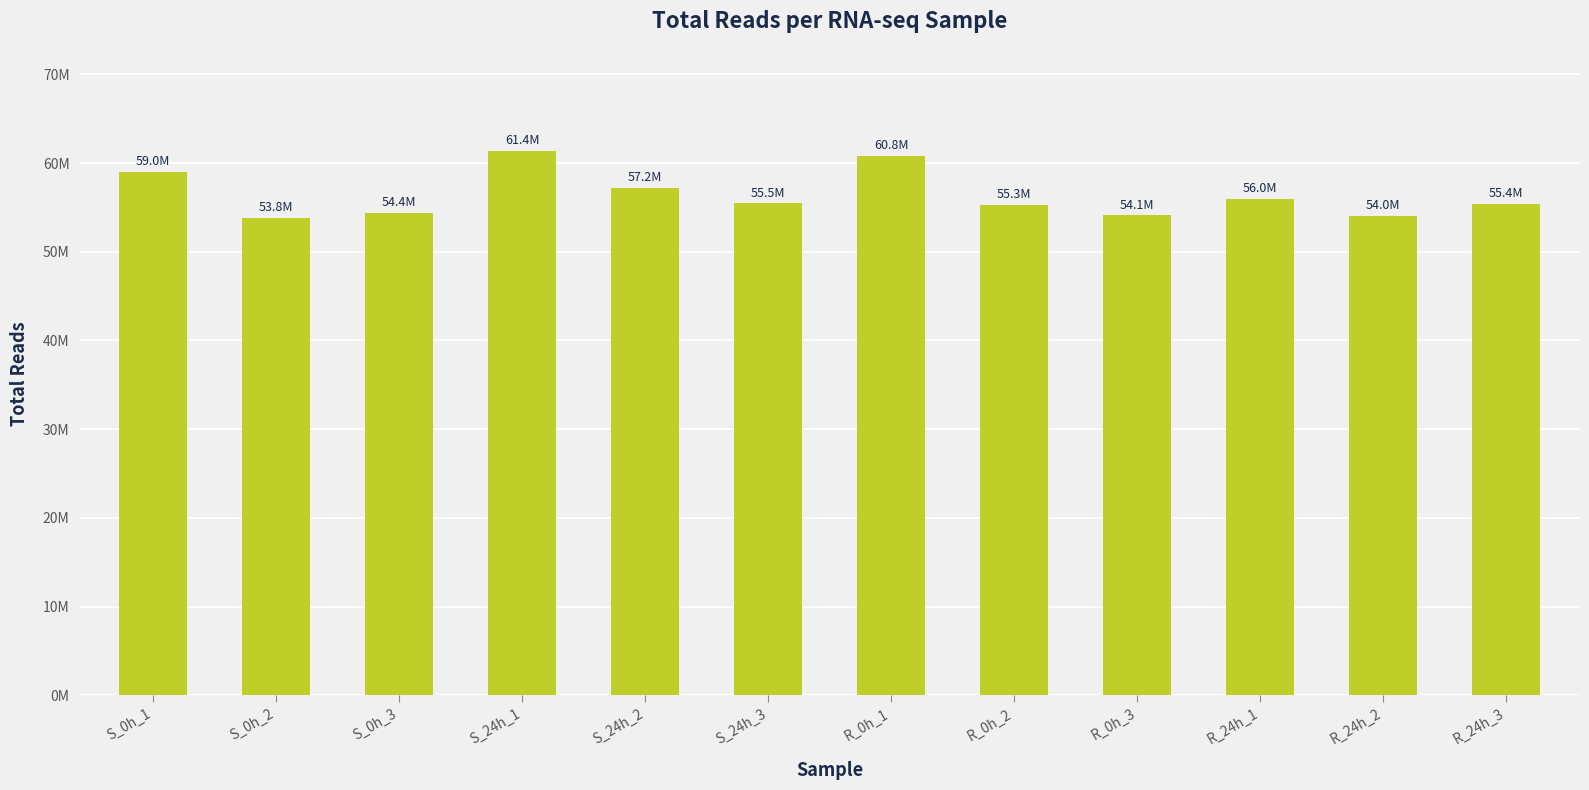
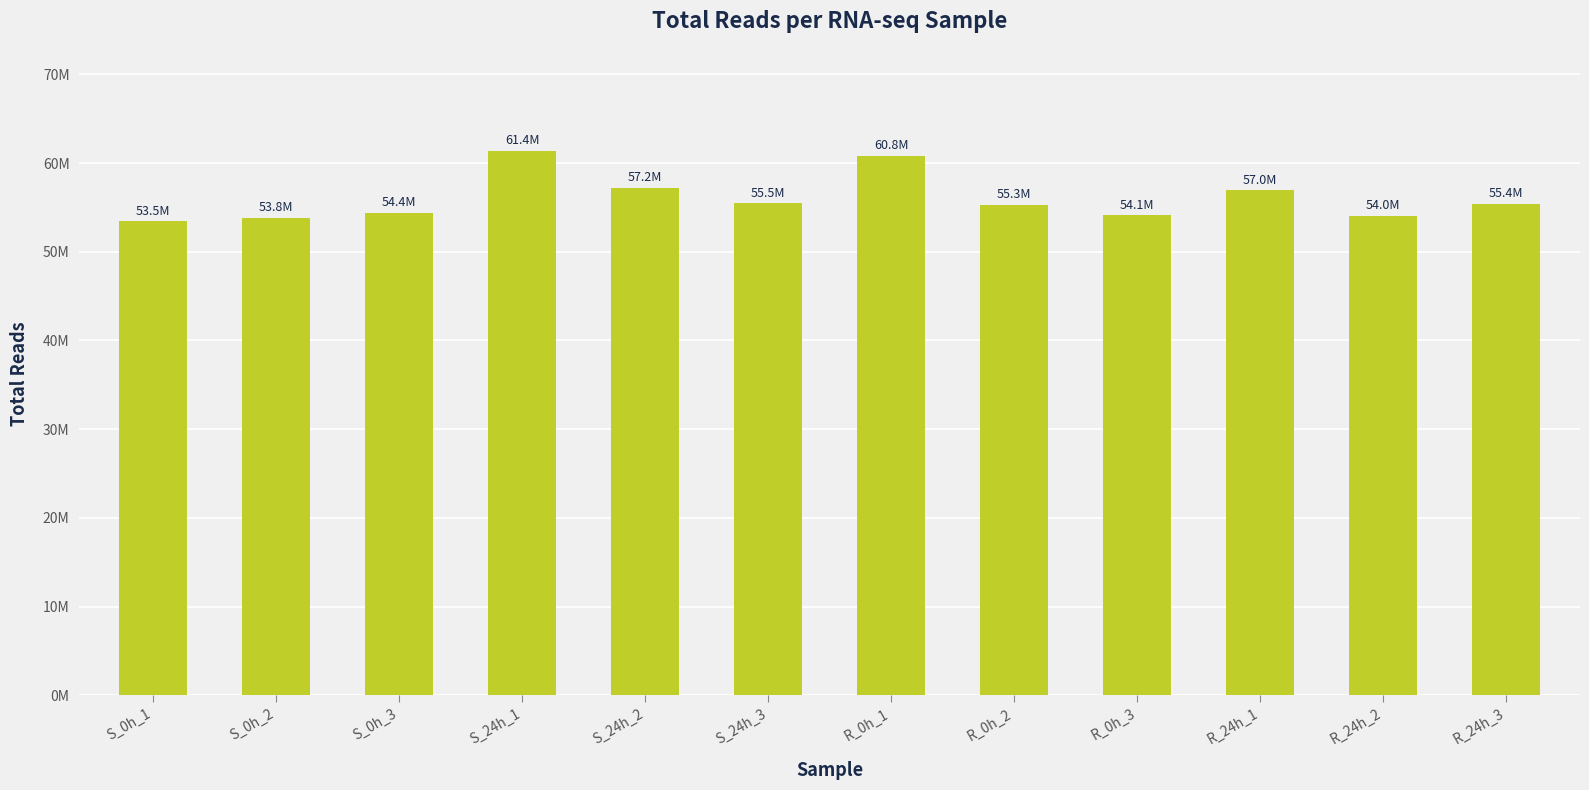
S_0h_1: 59.0M -> 53.5M
R_24h_1: 56.0M -> 57.0M
